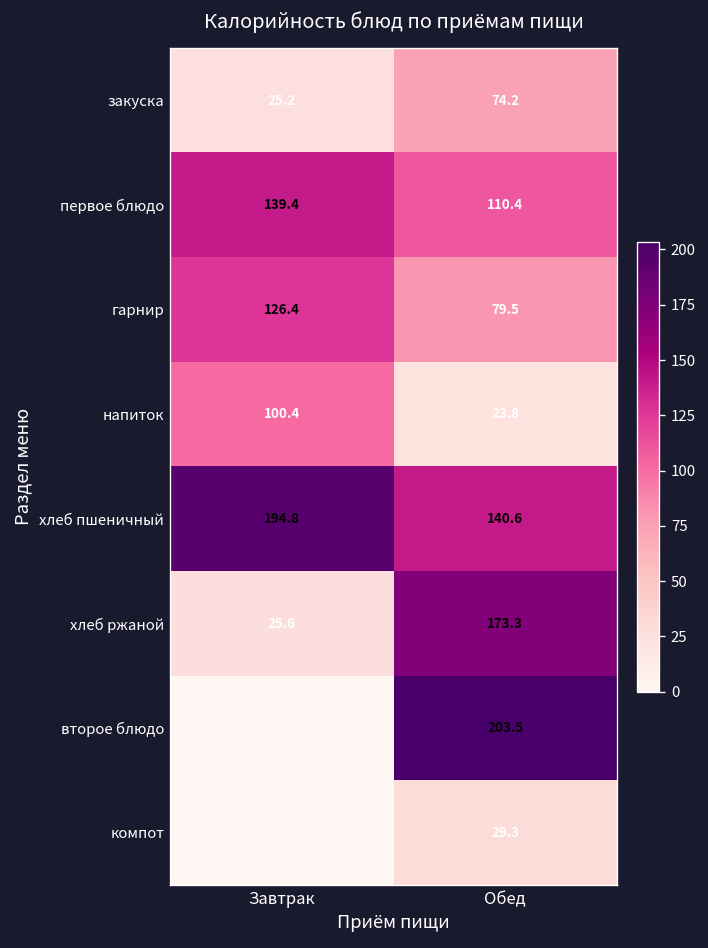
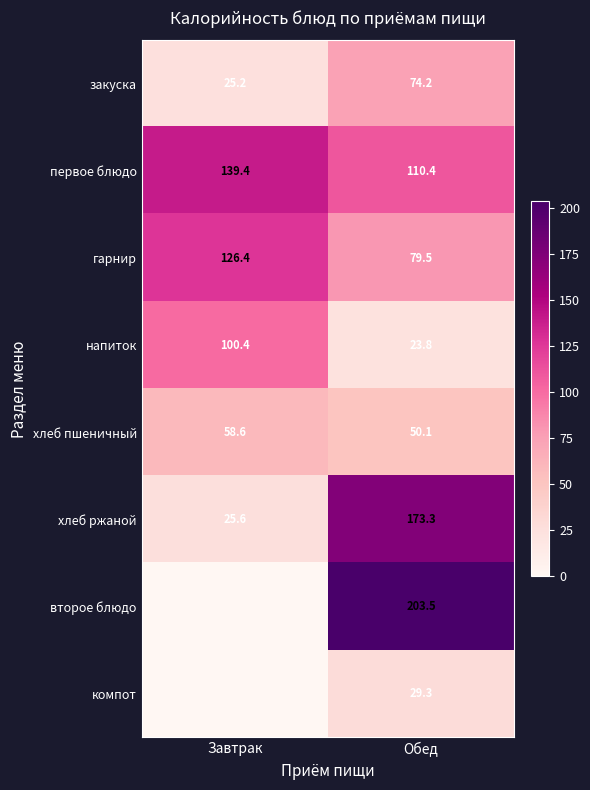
хлеб пшеничный, Завтрак: 194.8 -> 58.6
хлеб пшеничный, Обед: 140.6 -> 50.1
